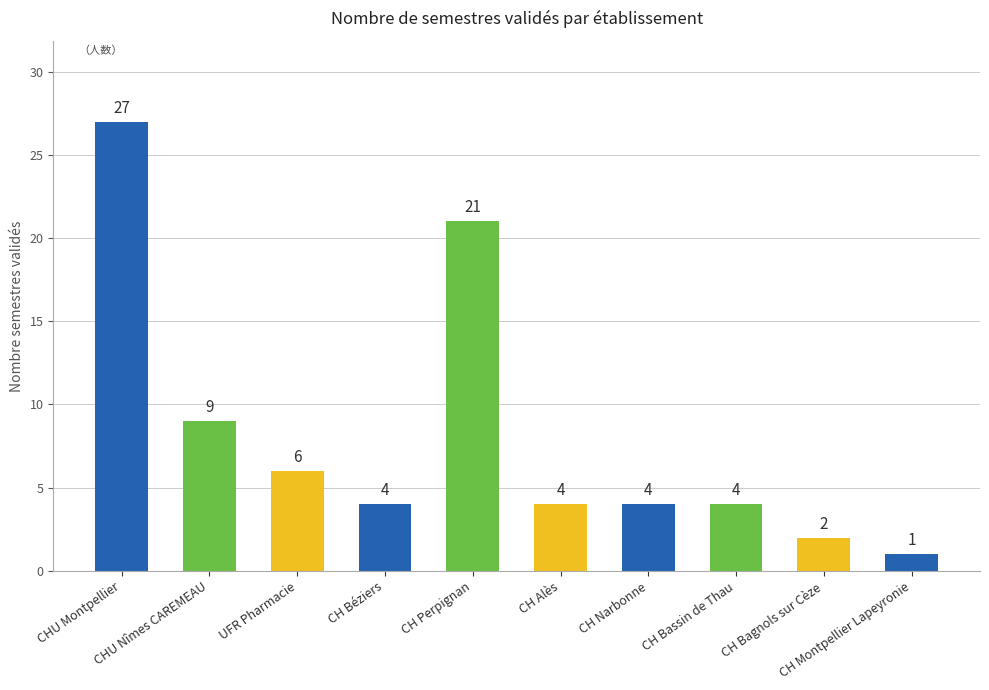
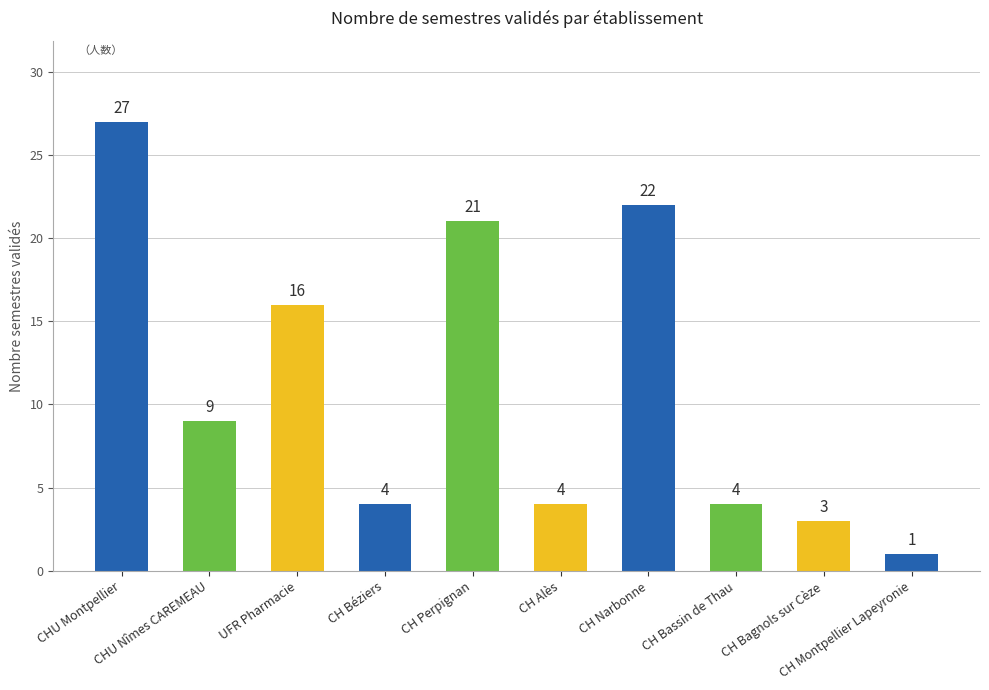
UFR Pharmacie: 6 -> 16
CH Narbonne: 4 -> 22
CH Bagnols sur Cèze: 2 -> 3
